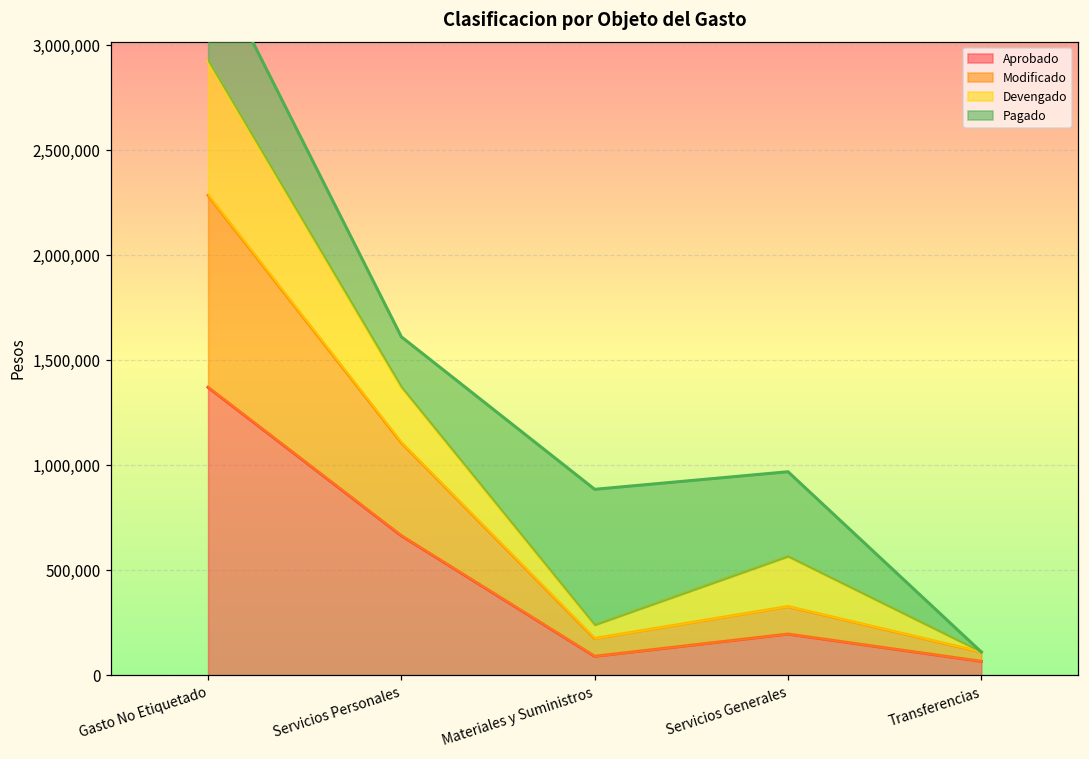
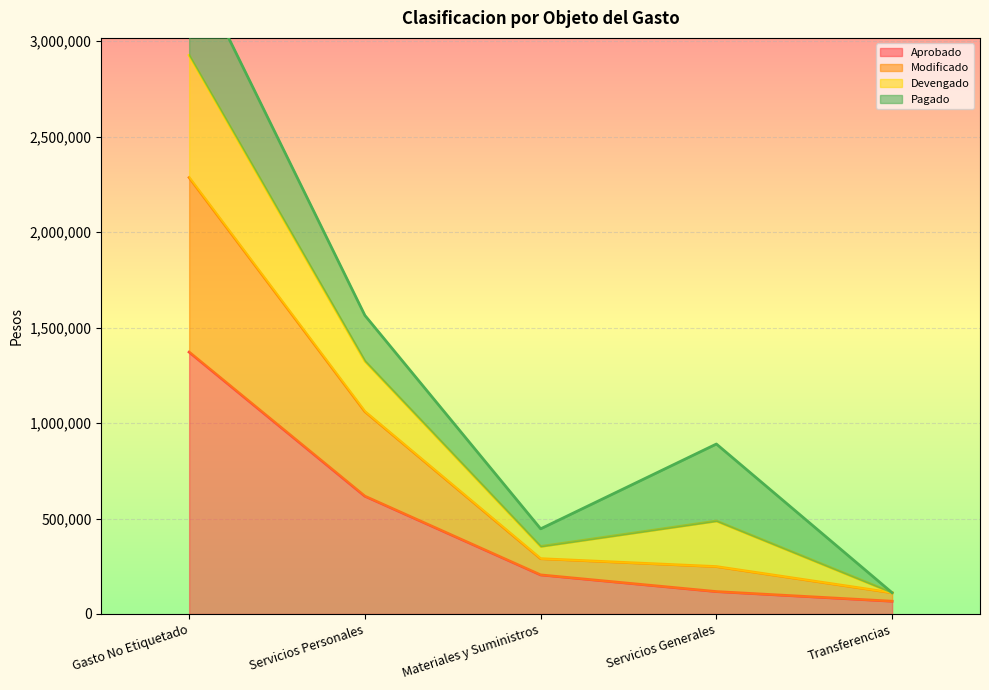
Aprobado, Servicios Personales: 660,000 -> 620,000
Aprobado, Materiales y Suministros: 90,000 -> 200,000
Pagado, Materiales y Suministros: 650,000 -> 90,000
Aprobado, Servicios Generales: 200,000 -> 120,000
